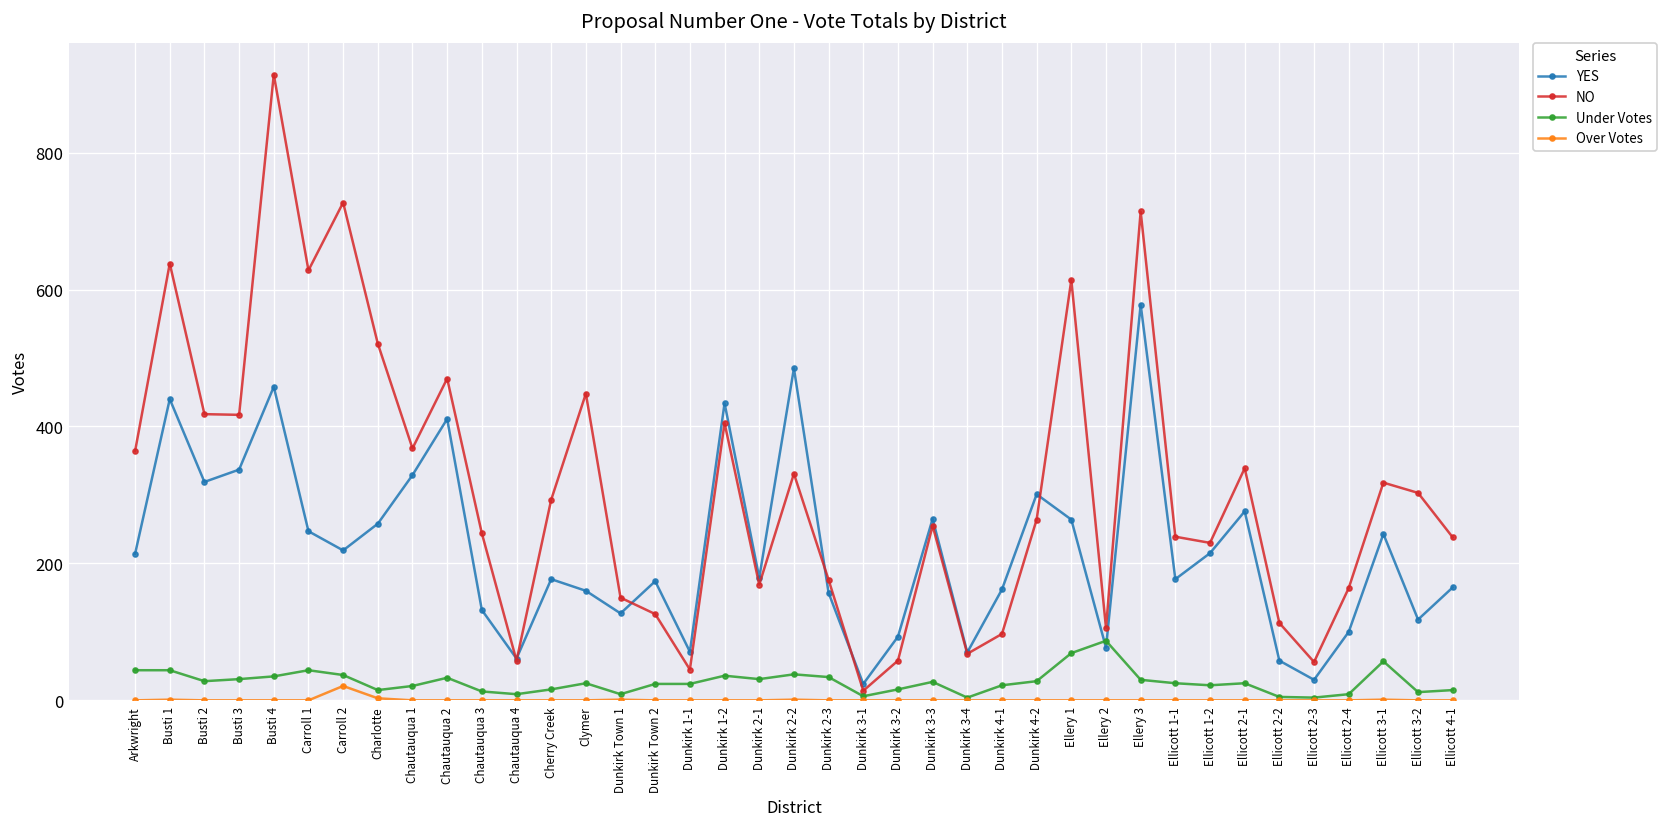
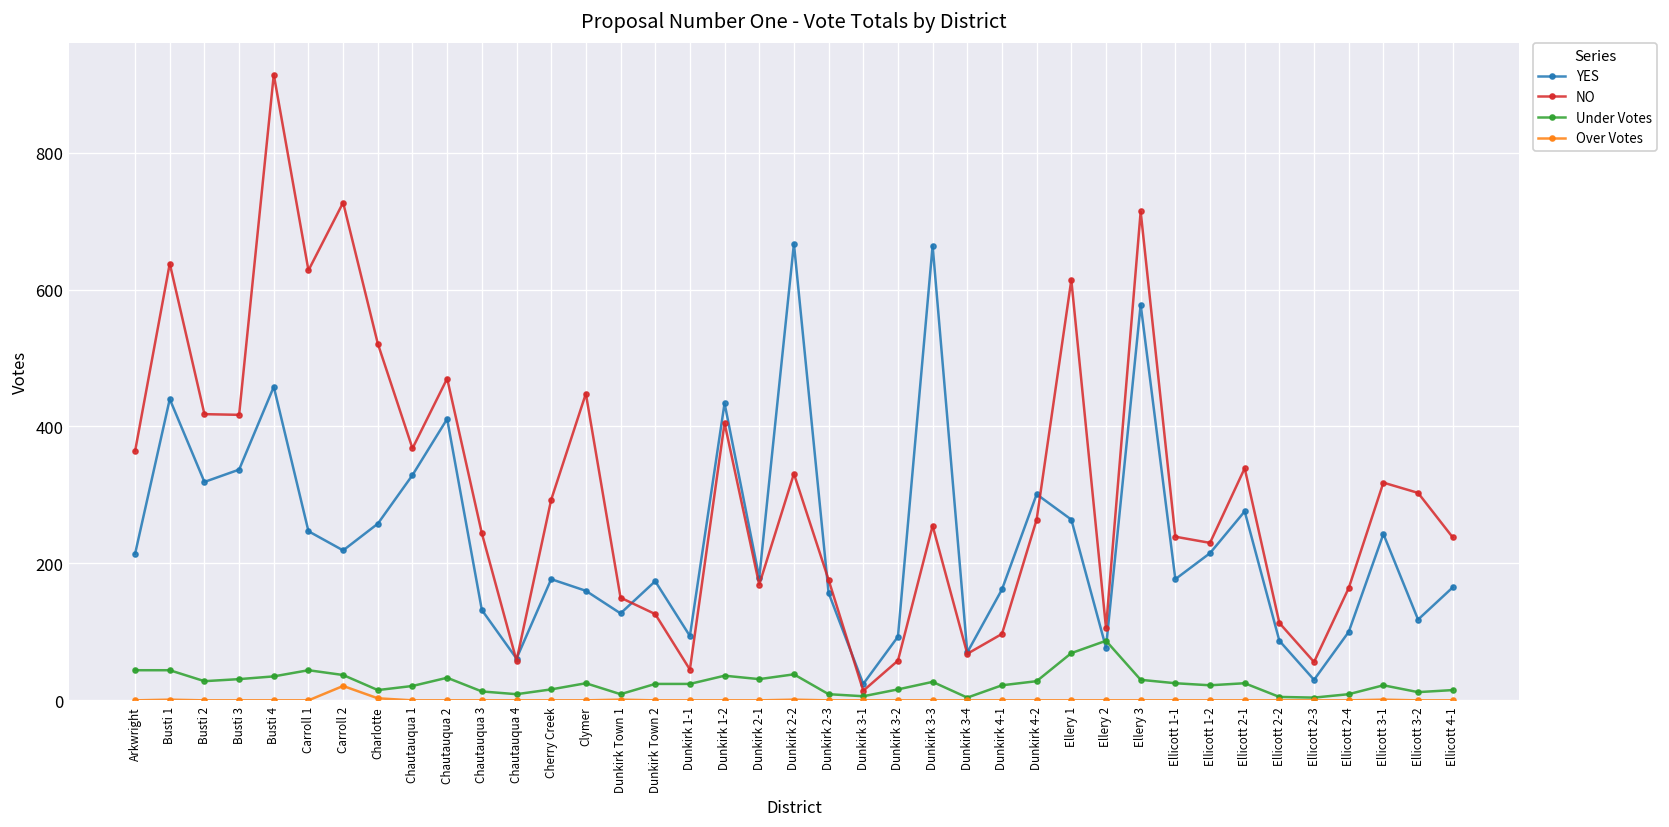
YES, Dunkirk 1-1: 70 -> 90
YES, Dunkirk 2-2: 490 -> 670
Under Votes, Dunkirk 2-3: 30 -> 10
YES, Dunkirk 3-3: 270 -> 660
YES, Ellicott 2-2: 60 -> 90
Under Votes, Ellicott 3-1: 60 -> 20
